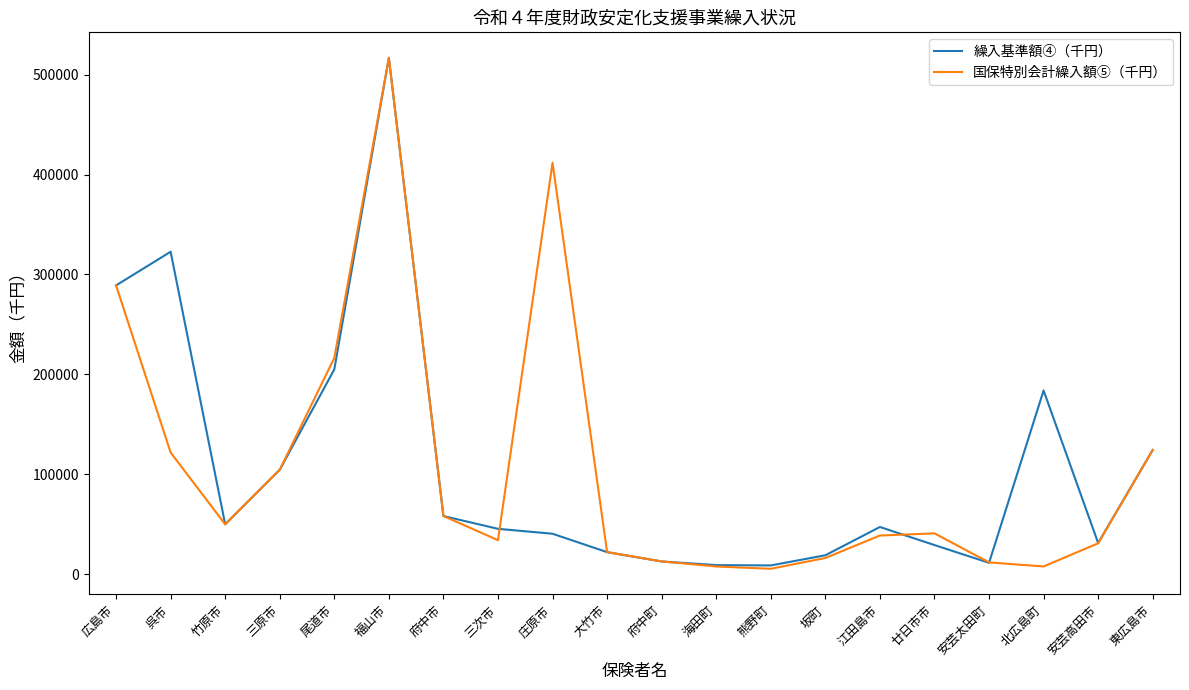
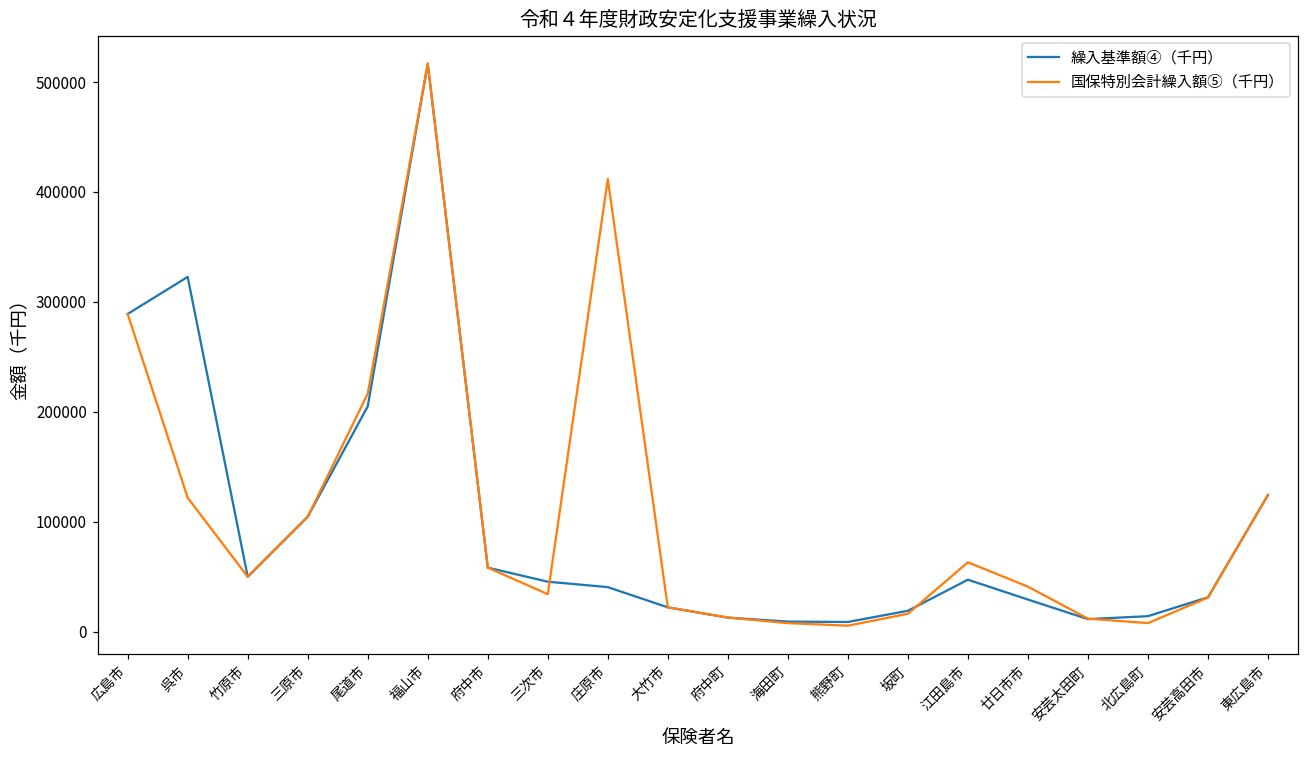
国保特別会計繰入額⑤（千円）, 江田島市: 40000 -> 60000
繰入基準額④（千円）, 北広島町: 180000 -> 10000
